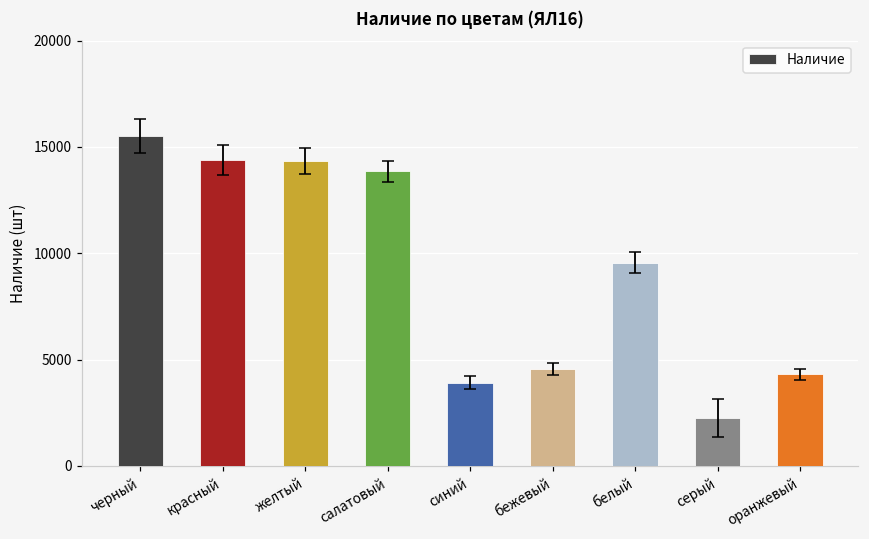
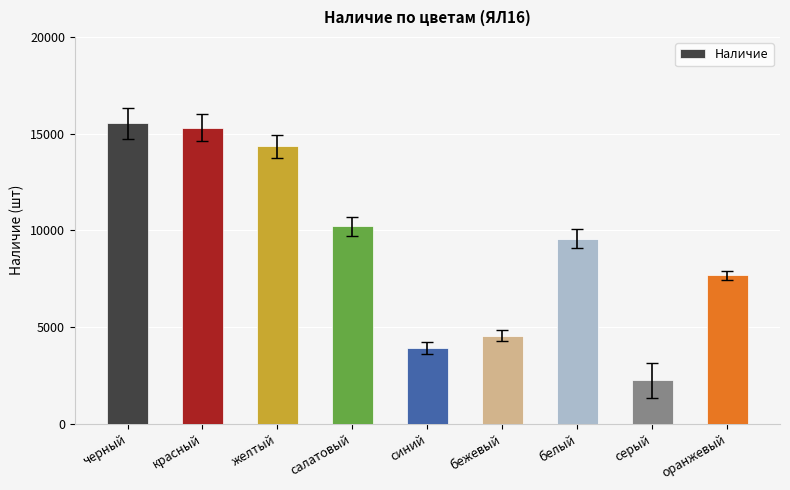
Наличие, красный: 14400 -> 15300
Наличие, салатовый: 13900 -> 10200
Наличие, оранжевый: 4300 -> 7700
